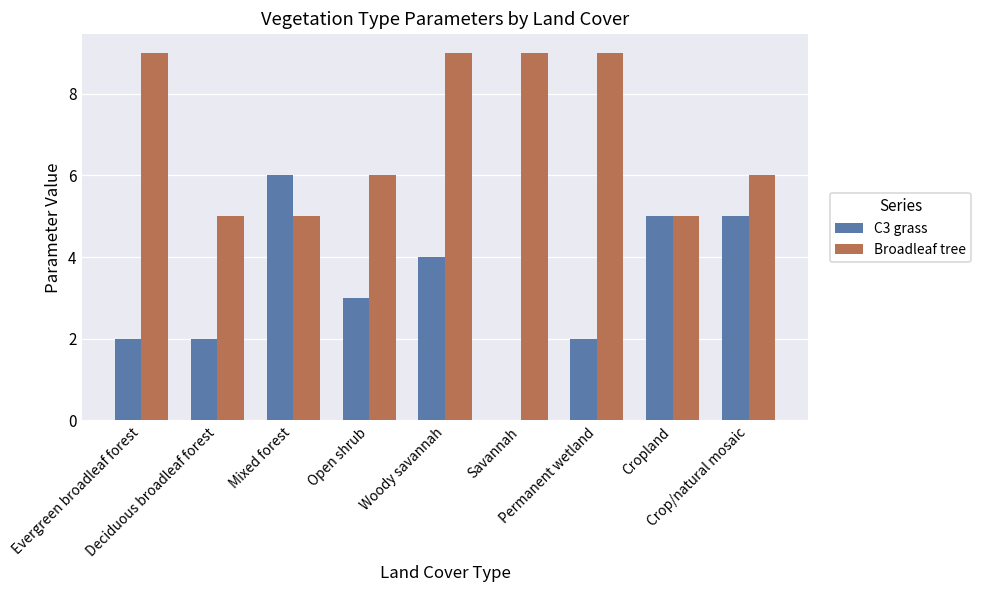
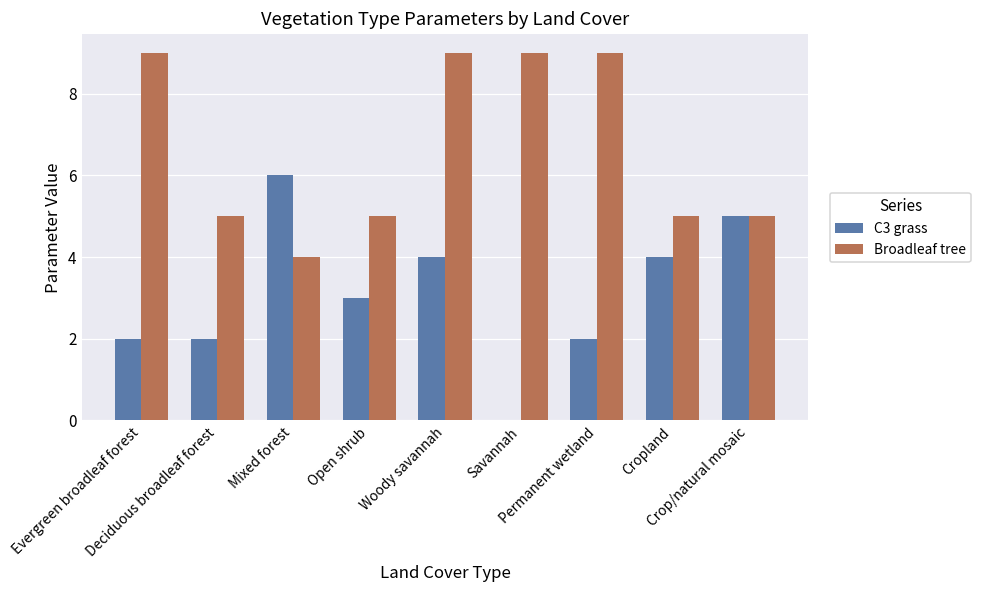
Broadleaf tree, Mixed forest: 5 -> 4
Broadleaf tree, Open shrub: 6 -> 5
C3 grass, Cropland: 5 -> 4
Broadleaf tree, Crop/natural mosaic: 6 -> 5
